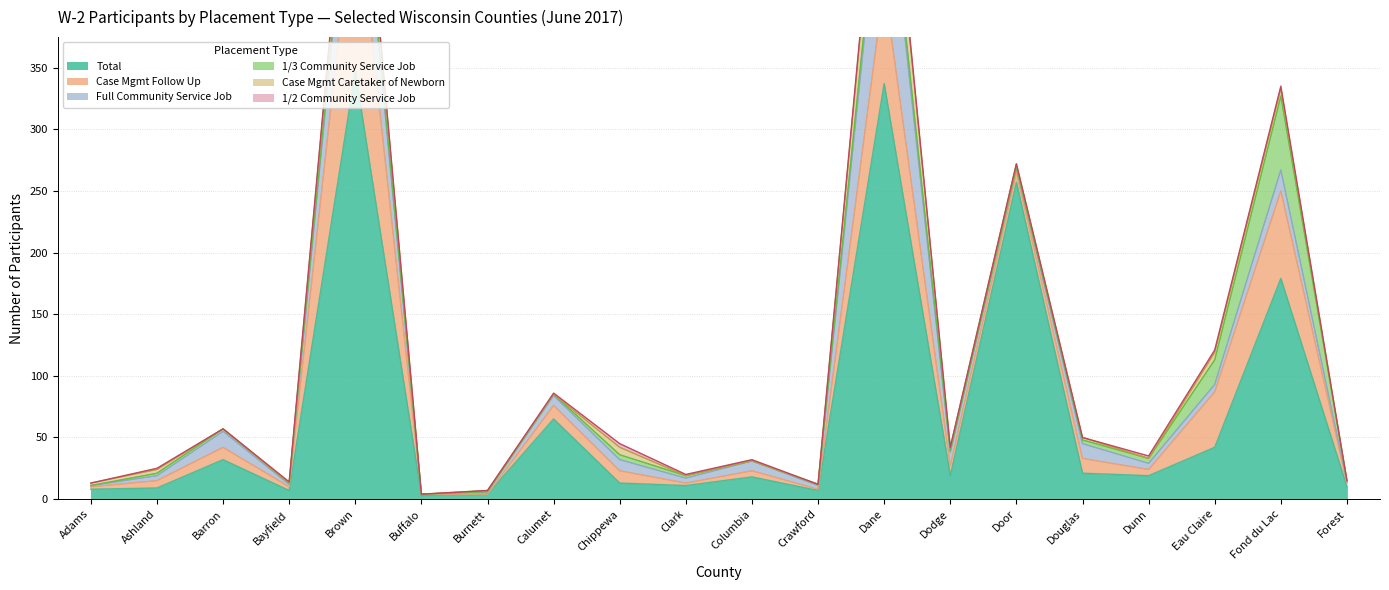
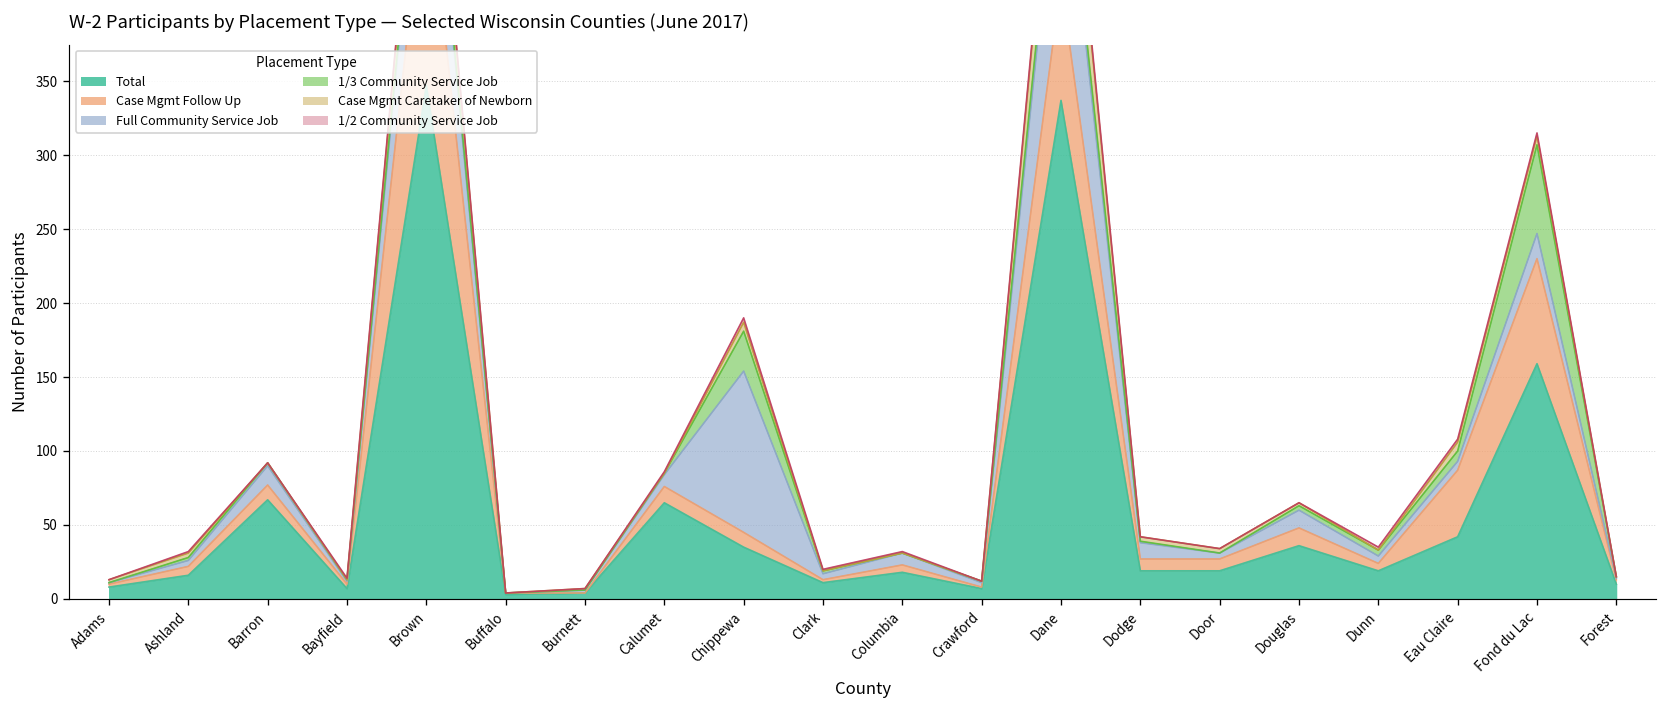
Total, Ashland: 9 -> 16
Total, Barron: 32 -> 67
Total, Chippewa: 13 -> 35
Full Community Service Job, Chippewa: 9 -> 109
1/3 Community Service Job, Chippewa: 4 -> 27
Total, Door: 257 -> 19
Total, Douglas: 21 -> 36
1/3 Community Service Job, Eau Claire: 20 -> 7
Total, Fond du Lac: 179 -> 159
